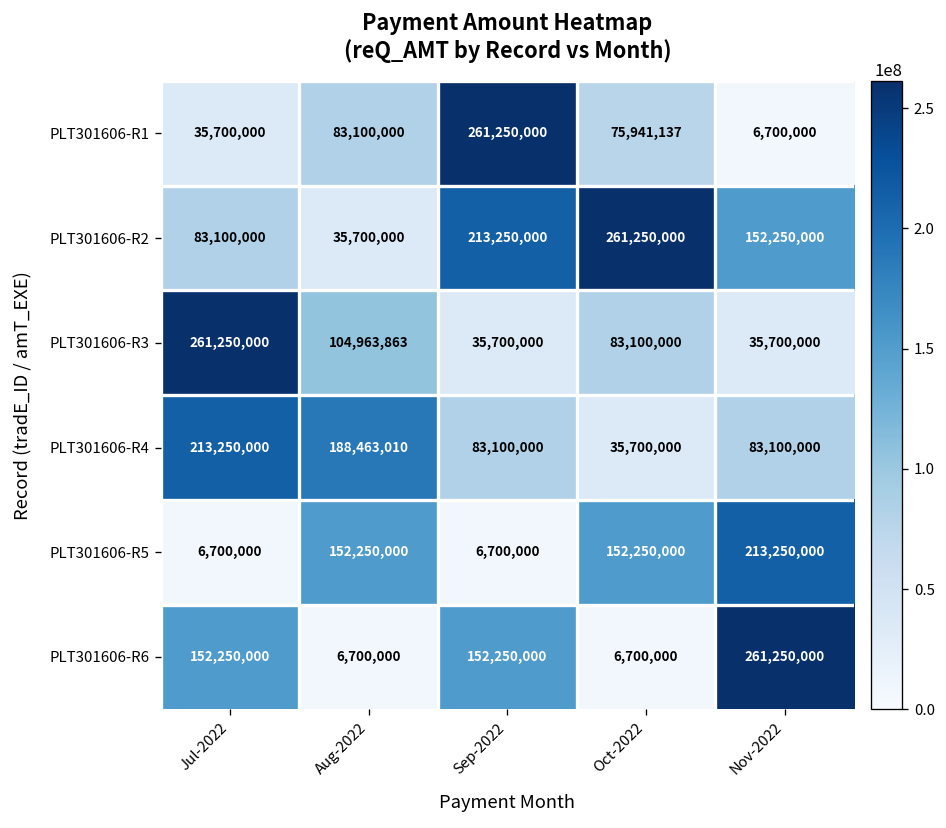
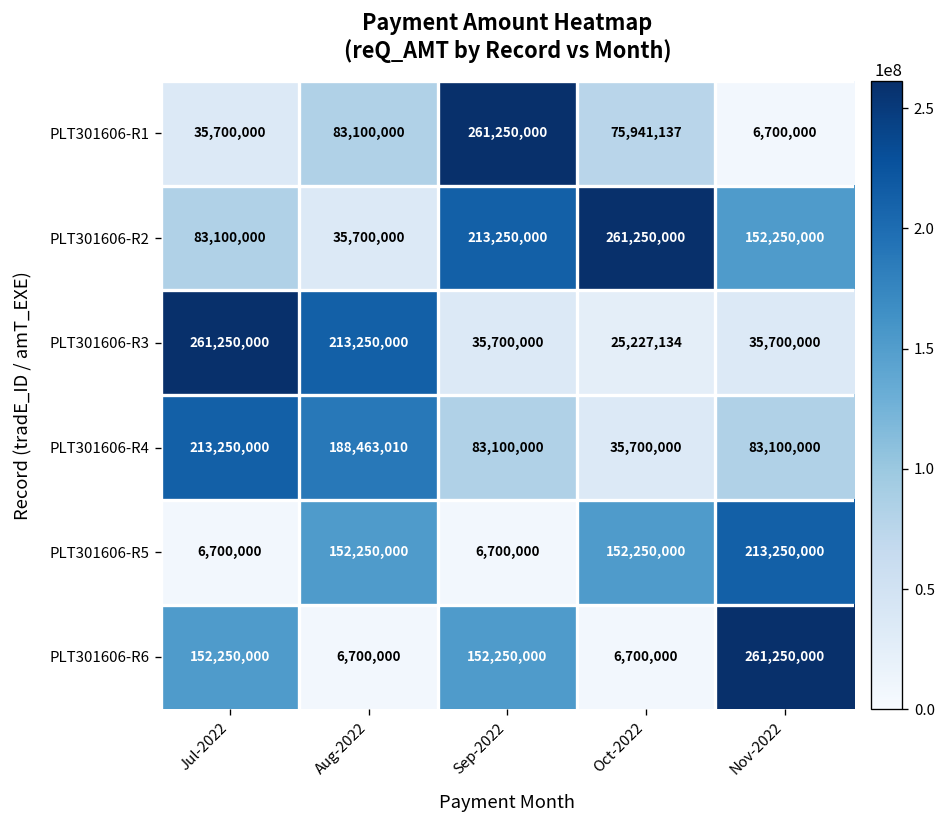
PLT301606-R3, Aug-2022: 104,963,863 -> 213,250,000
PLT301606-R3, Oct-2022: 83,100,000 -> 25,227,134
